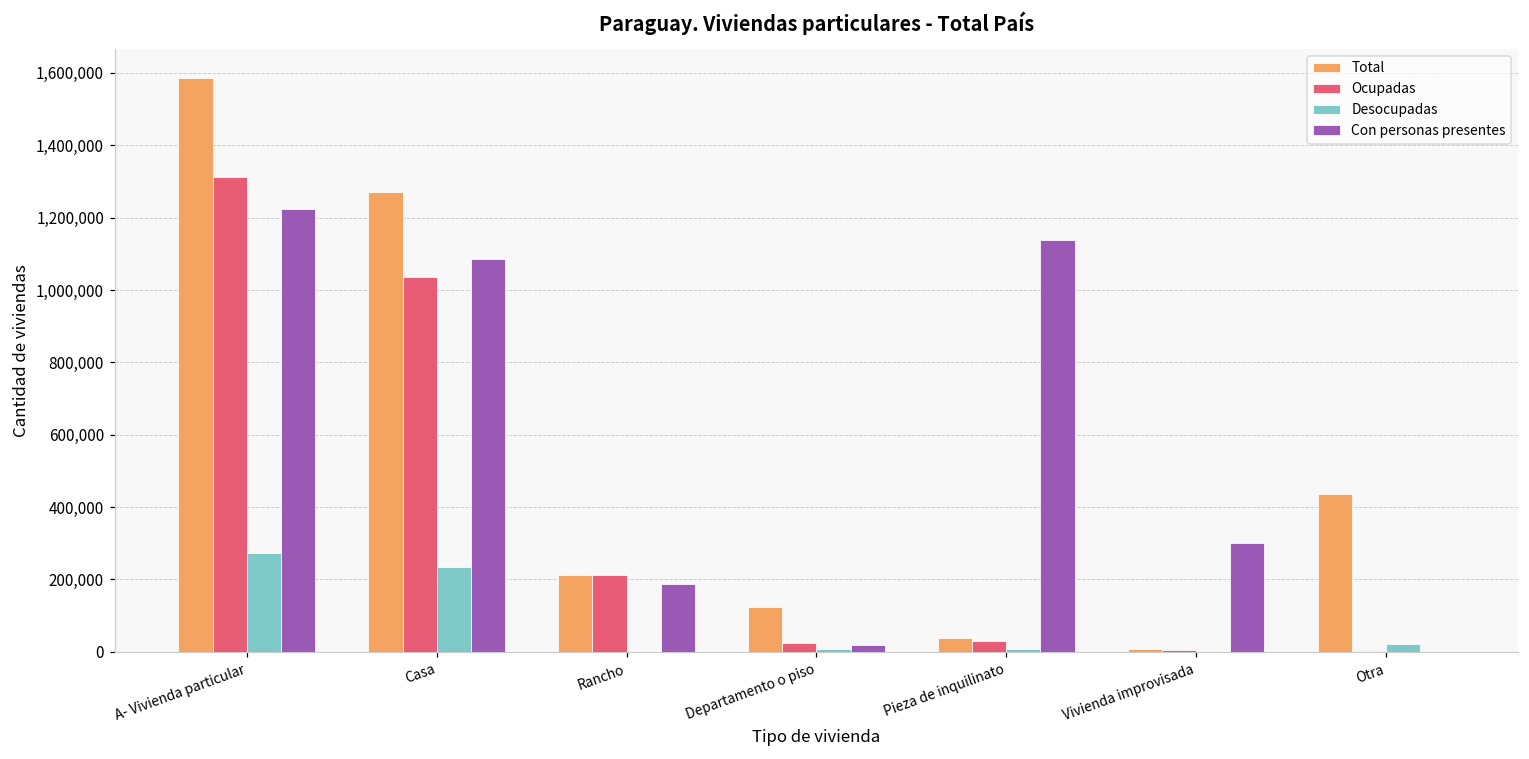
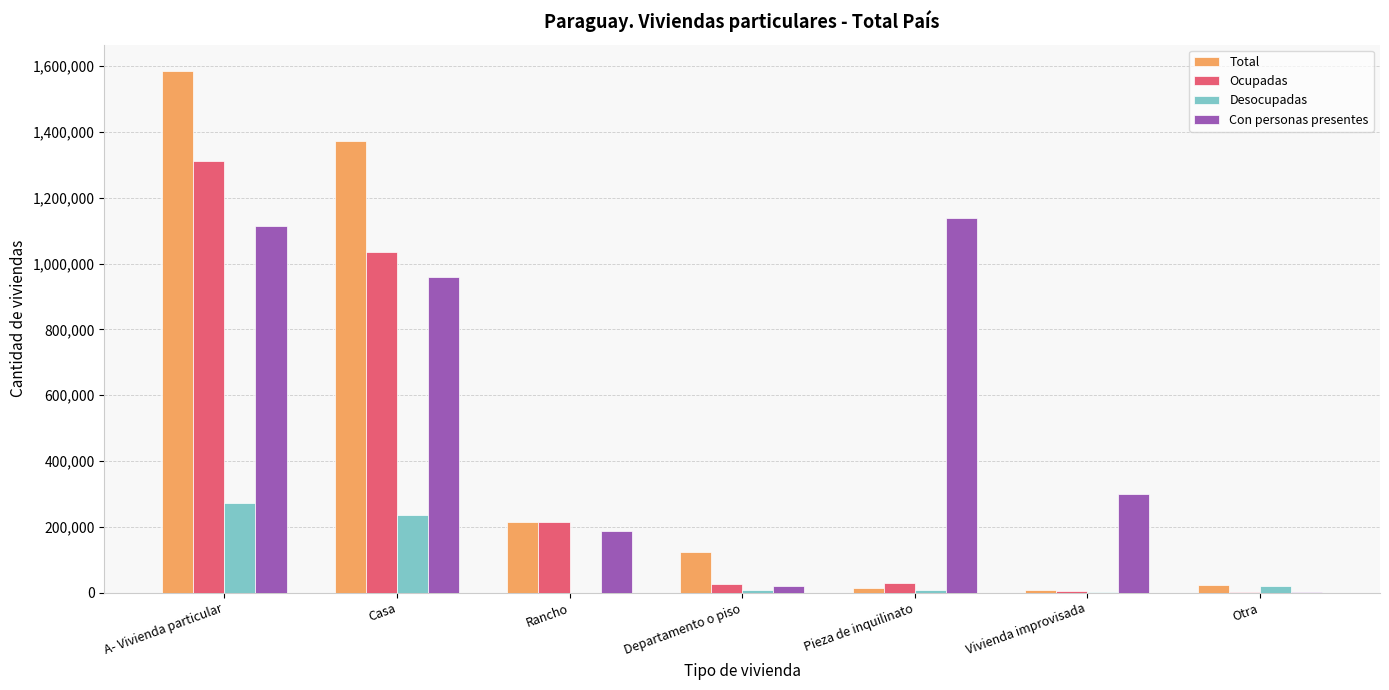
Con personas presentes, A- Vivienda particular: 1,220,000 -> 1,110,000
Total, Casa: 1,270,000 -> 1,370,000
Con personas presentes, Casa: 1,090,000 -> 960,000
Total, Pieza de inquilinato: 40,000 -> 10,000
Total, Otra: 440,000 -> 20,000
